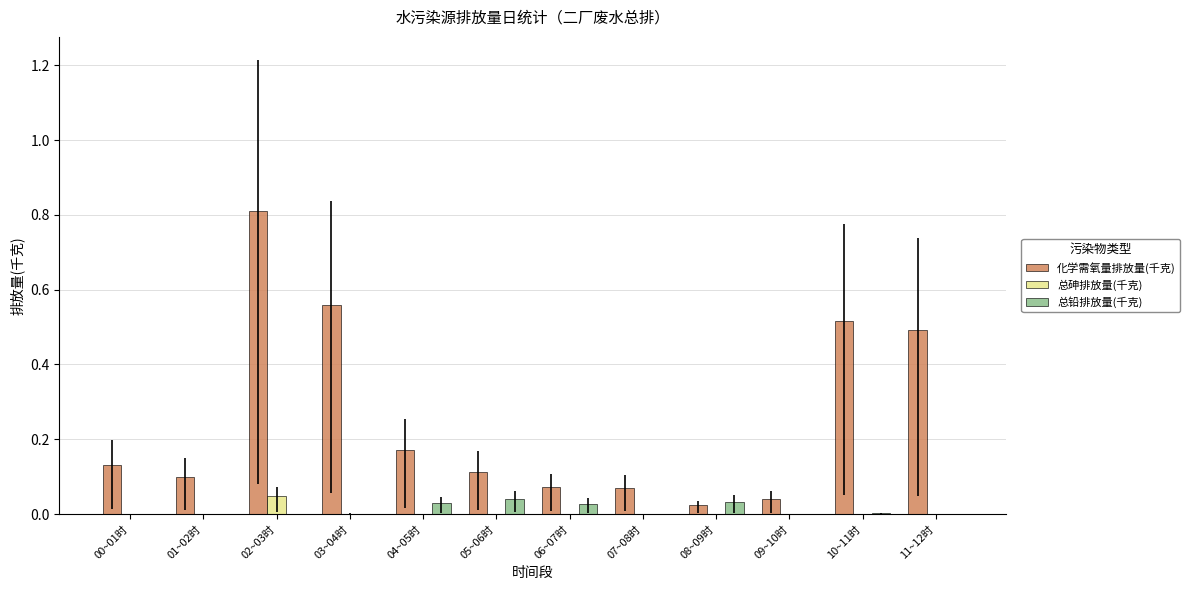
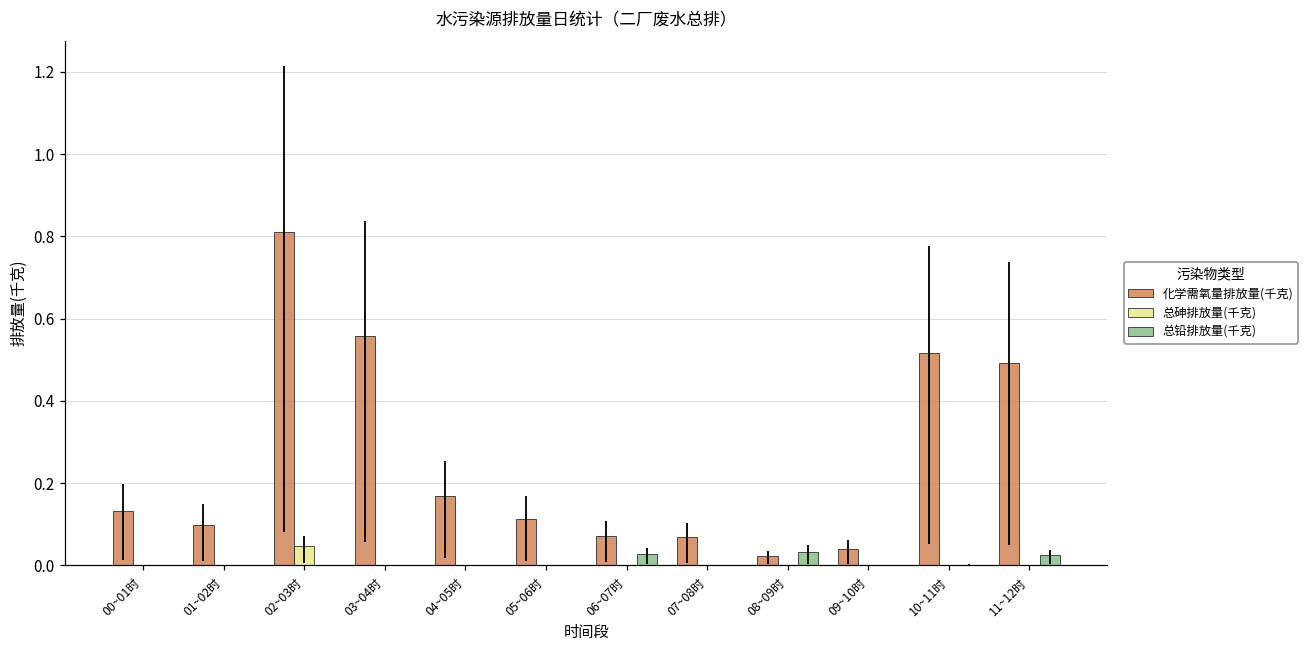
总铅排放量(千克), 04~05时: 0.03 -> 0.00
总铅排放量(千克), 05~06时: 0.04 -> 0.00
总铅排放量(千克), 11~12时: 0.00 -> 0.03
